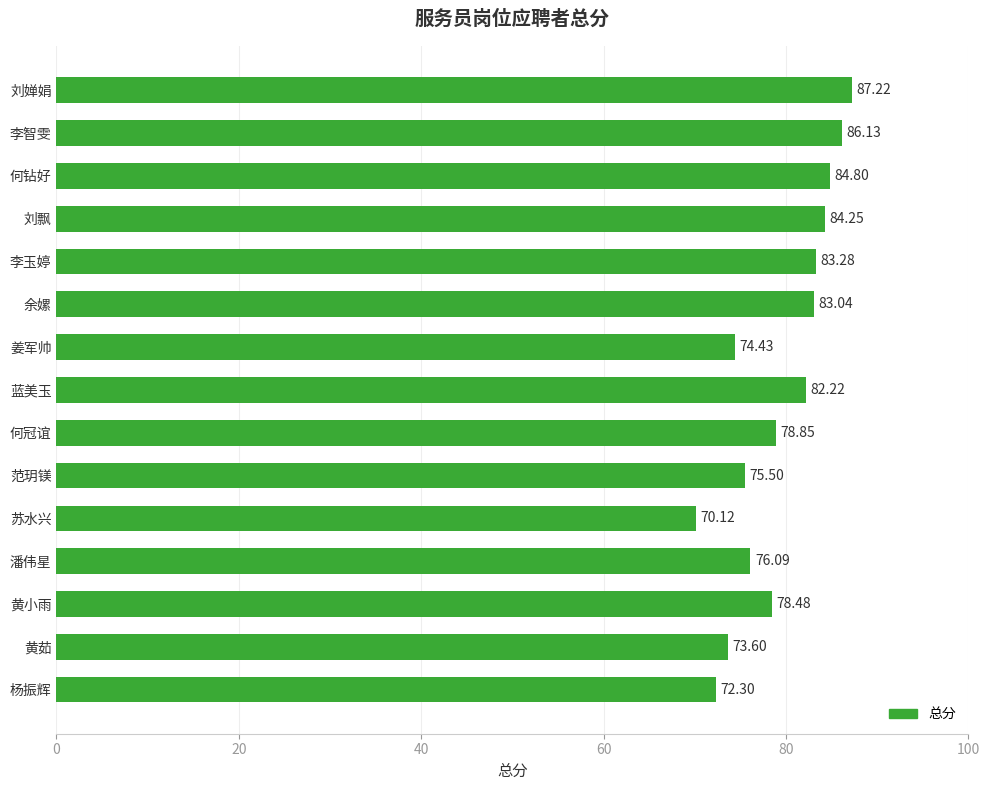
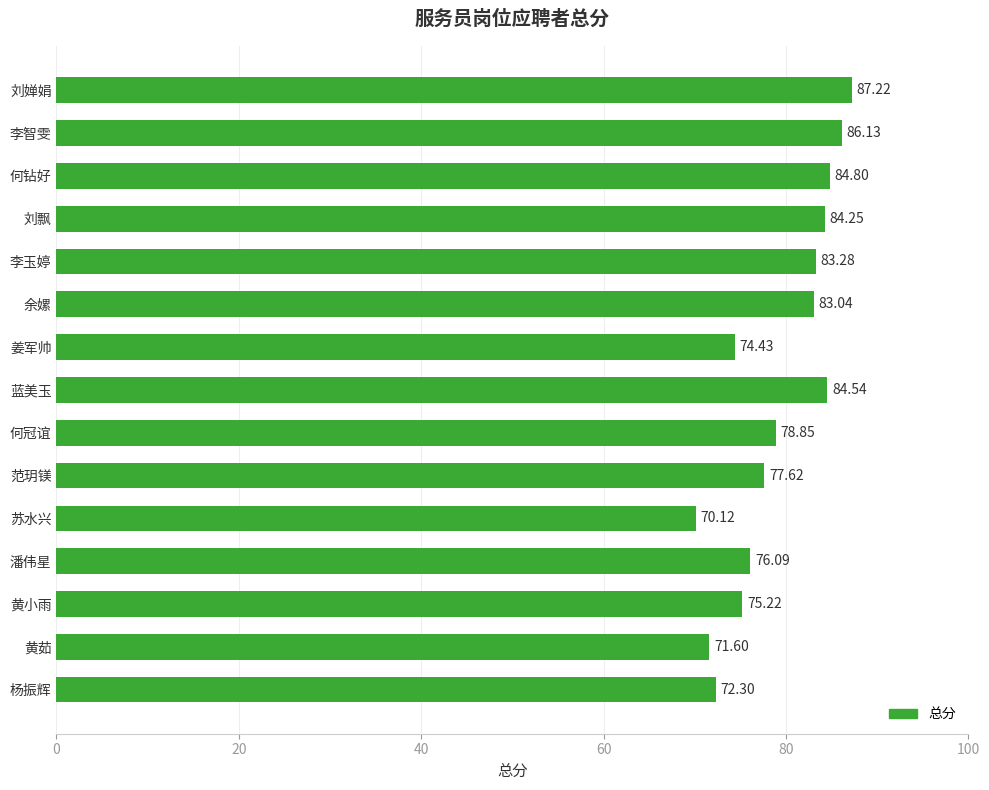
蓝美玉: 82.22 -> 84.54
范玥镁: 75.50 -> 77.62
黄小雨: 78.48 -> 75.22
黄茹: 73.60 -> 71.60
